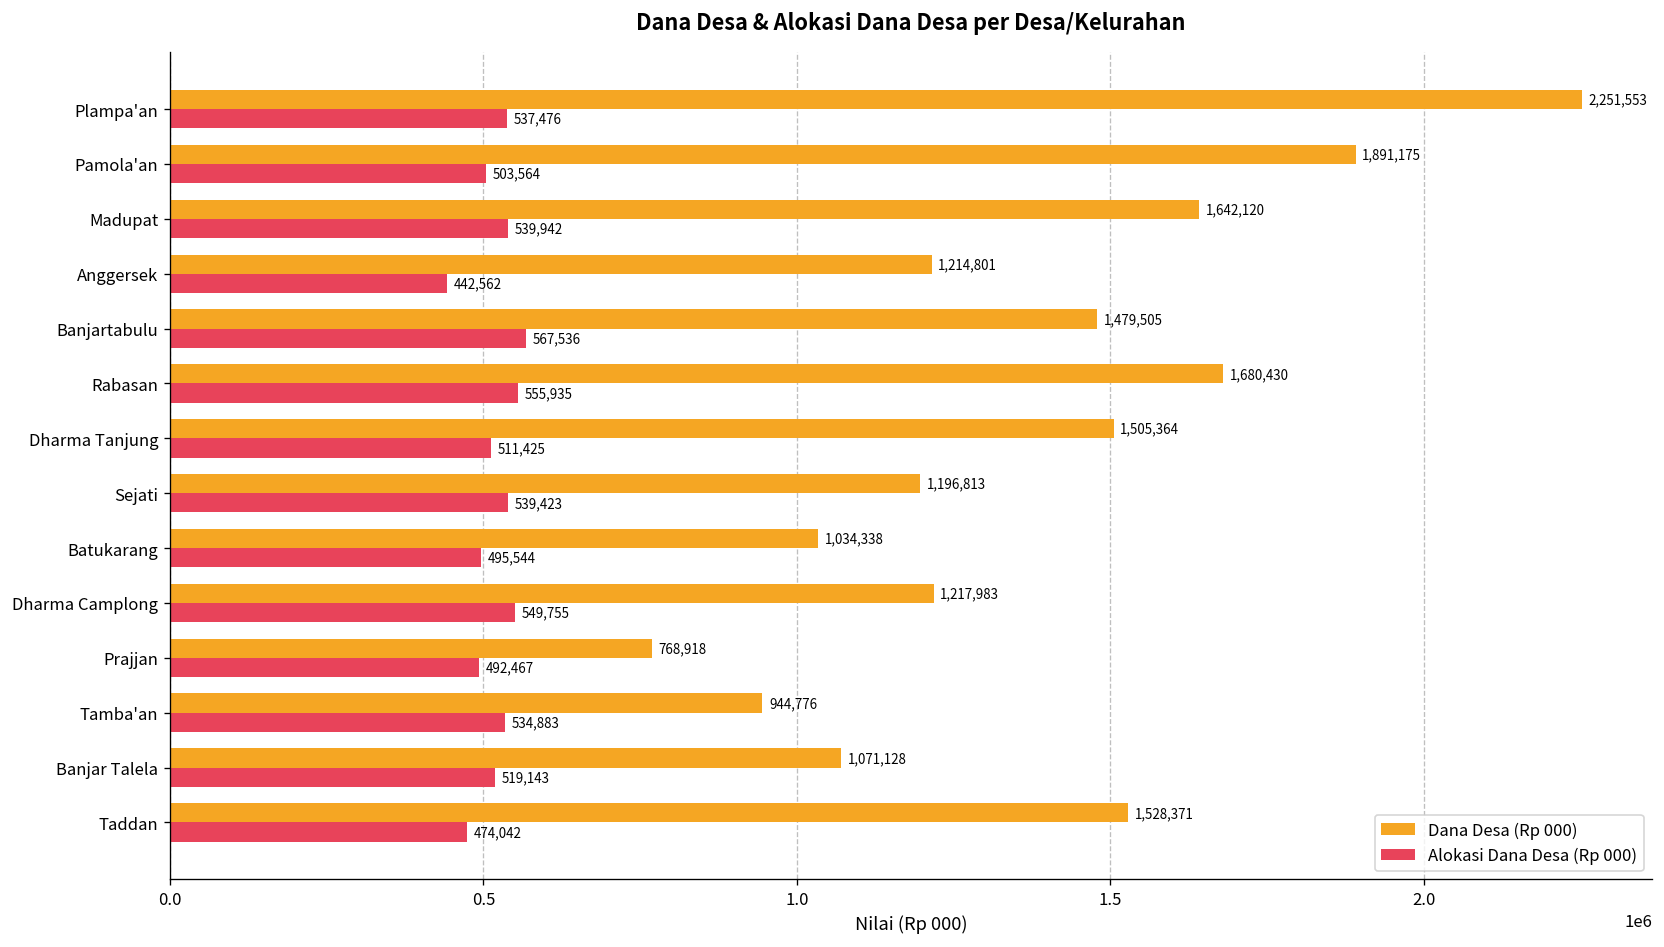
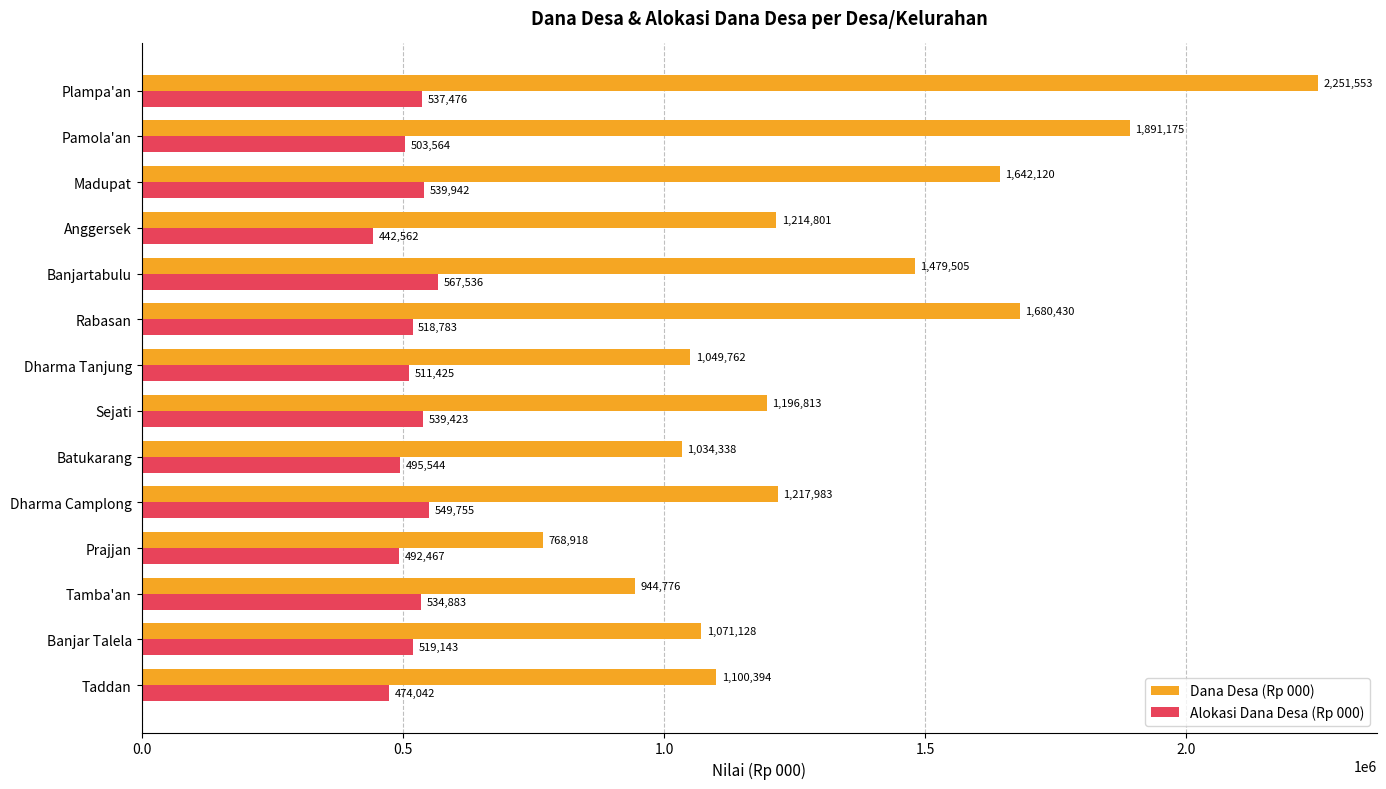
Alokasi Dana Desa (Rp 000), Rabasan: 555,935 -> 518,783
Dana Desa (Rp 000), Dharma Tanjung: 1,505,364 -> 1,049,762
Dana Desa (Rp 000), Taddan: 1,528,371 -> 1,100,394
